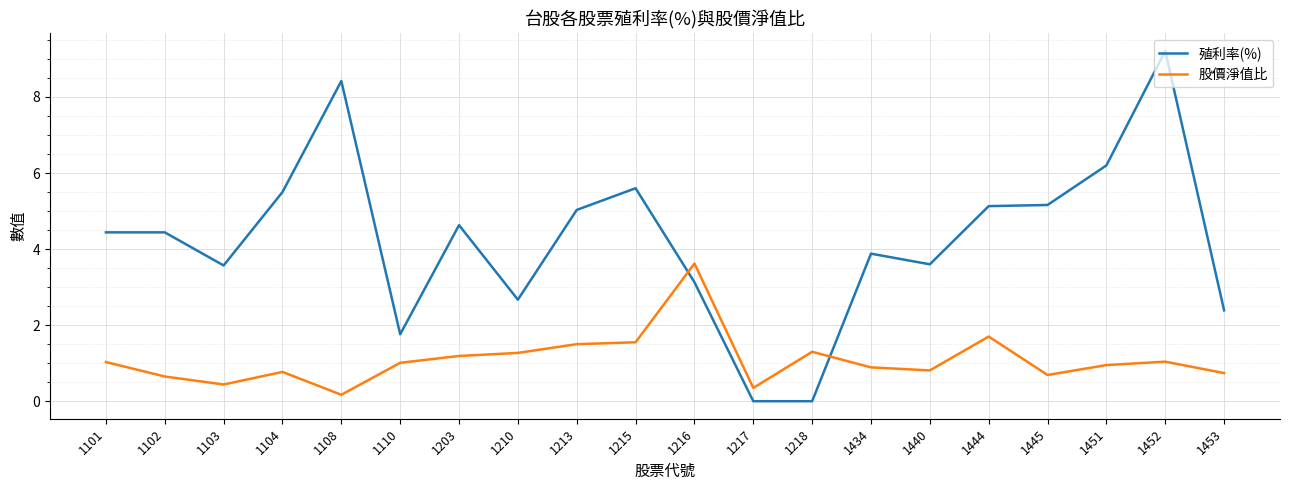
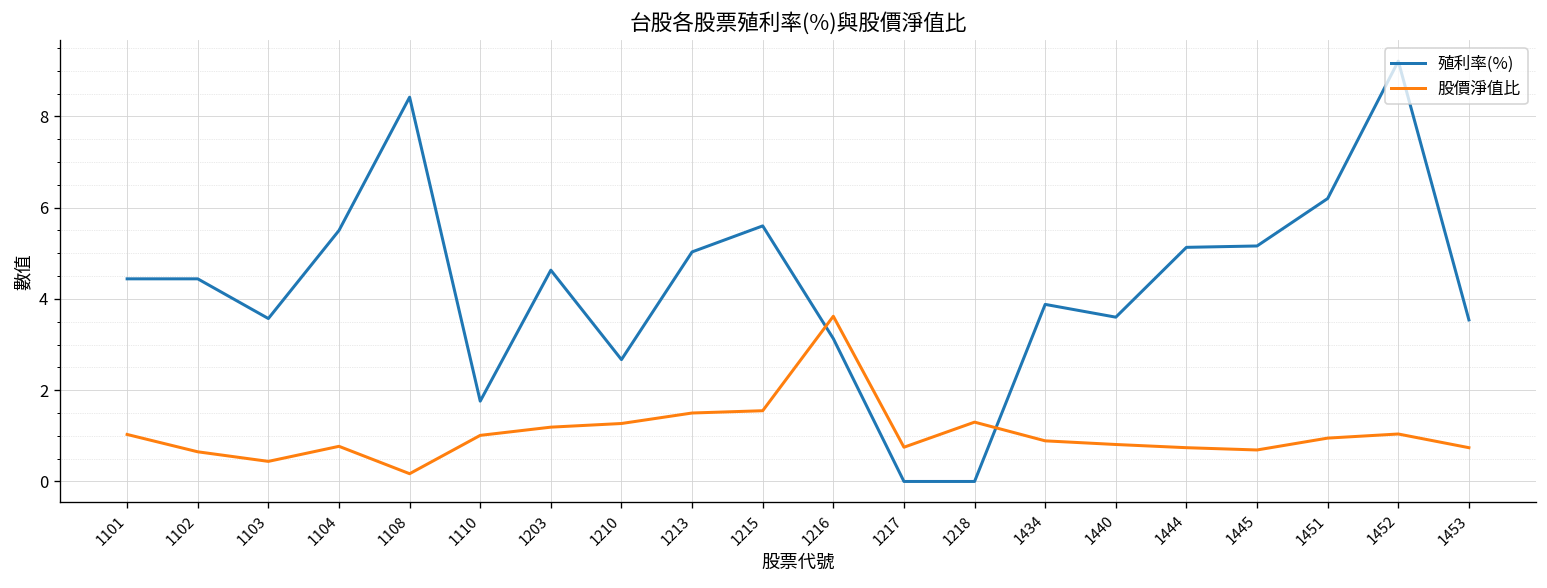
股價淨值比, 1217: 0.4 -> 0.8
股價淨值比, 1444: 1.7 -> 0.7
殖利率(%), 1453: 2.4 -> 3.5
